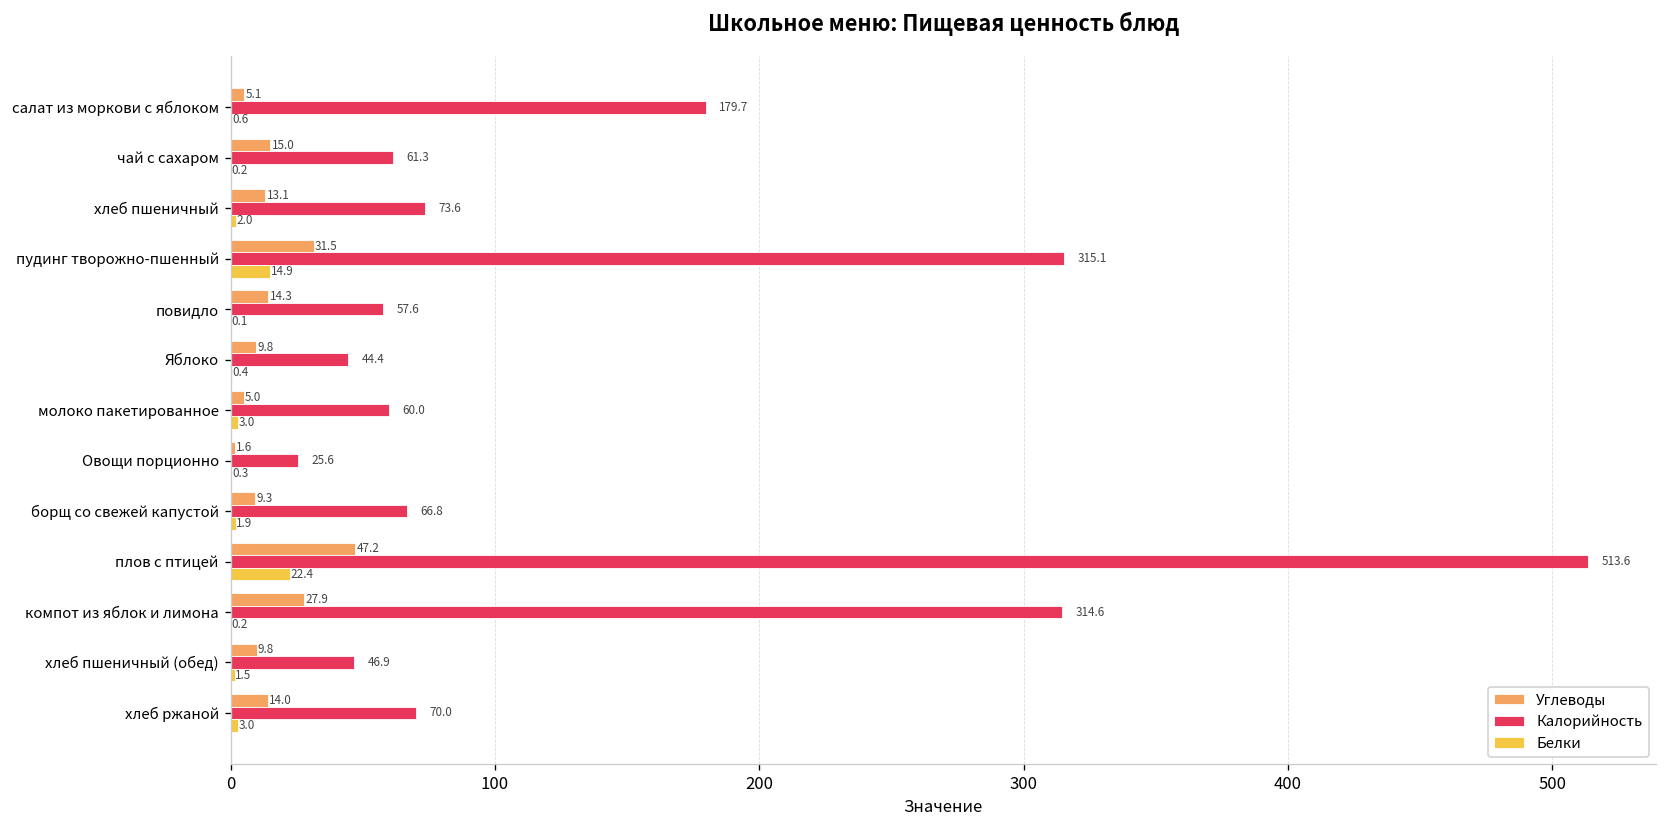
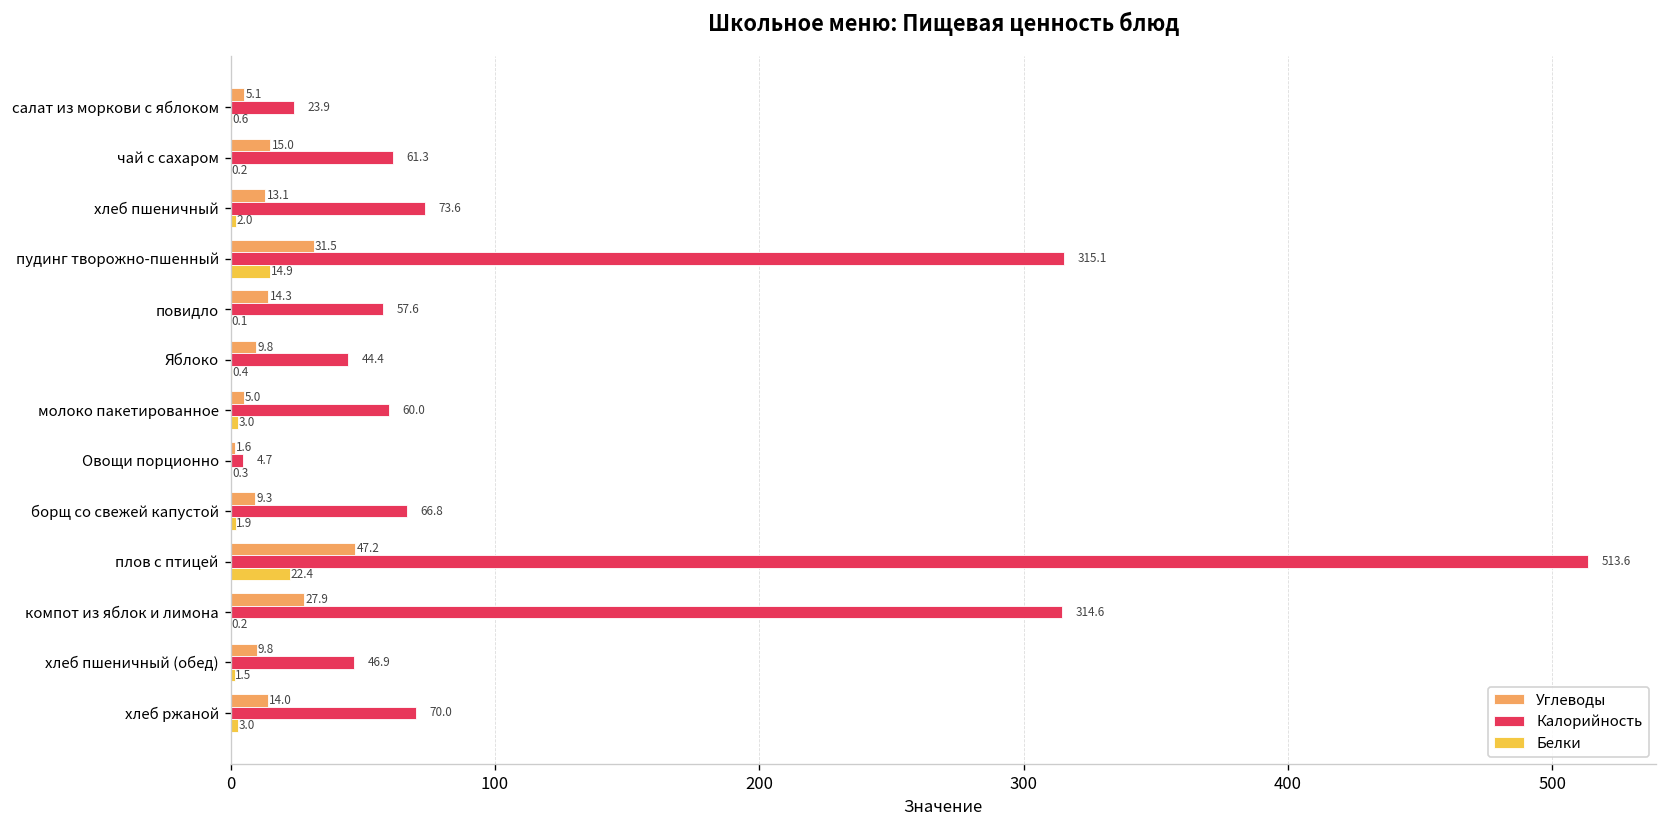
Калорийность, салат из моркови с яблоком: 179.7 -> 23.9
Калорийность, Овощи порционно: 25.6 -> 4.7
